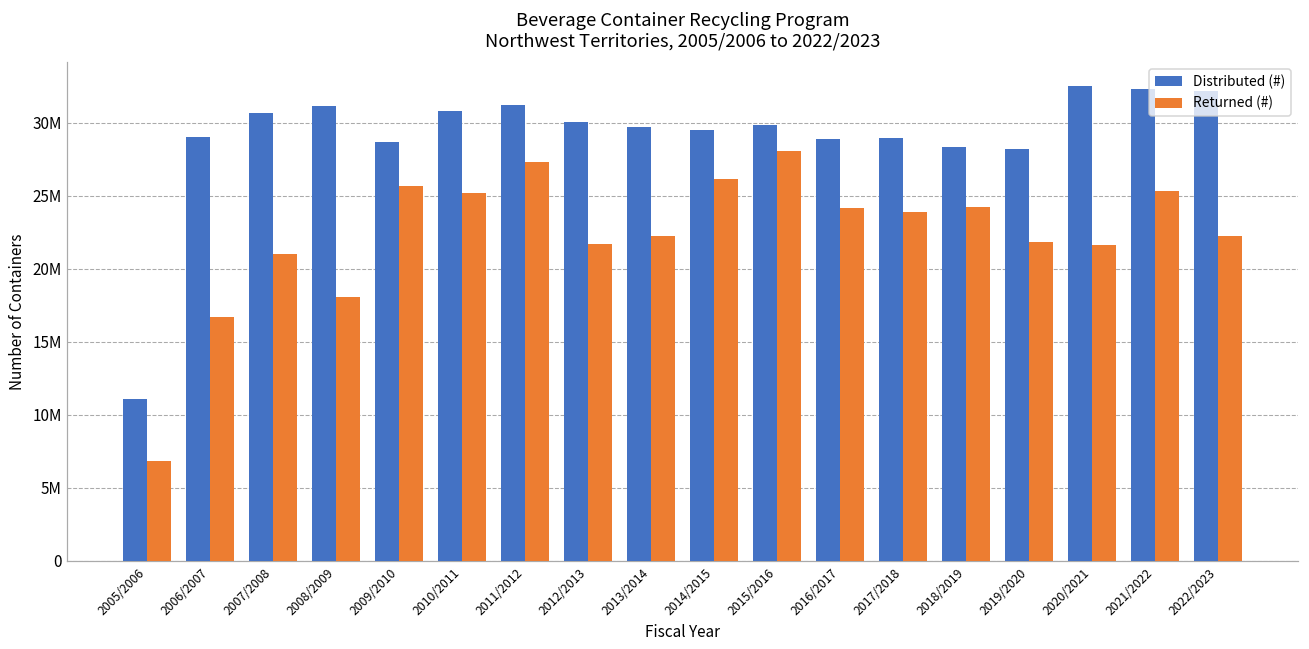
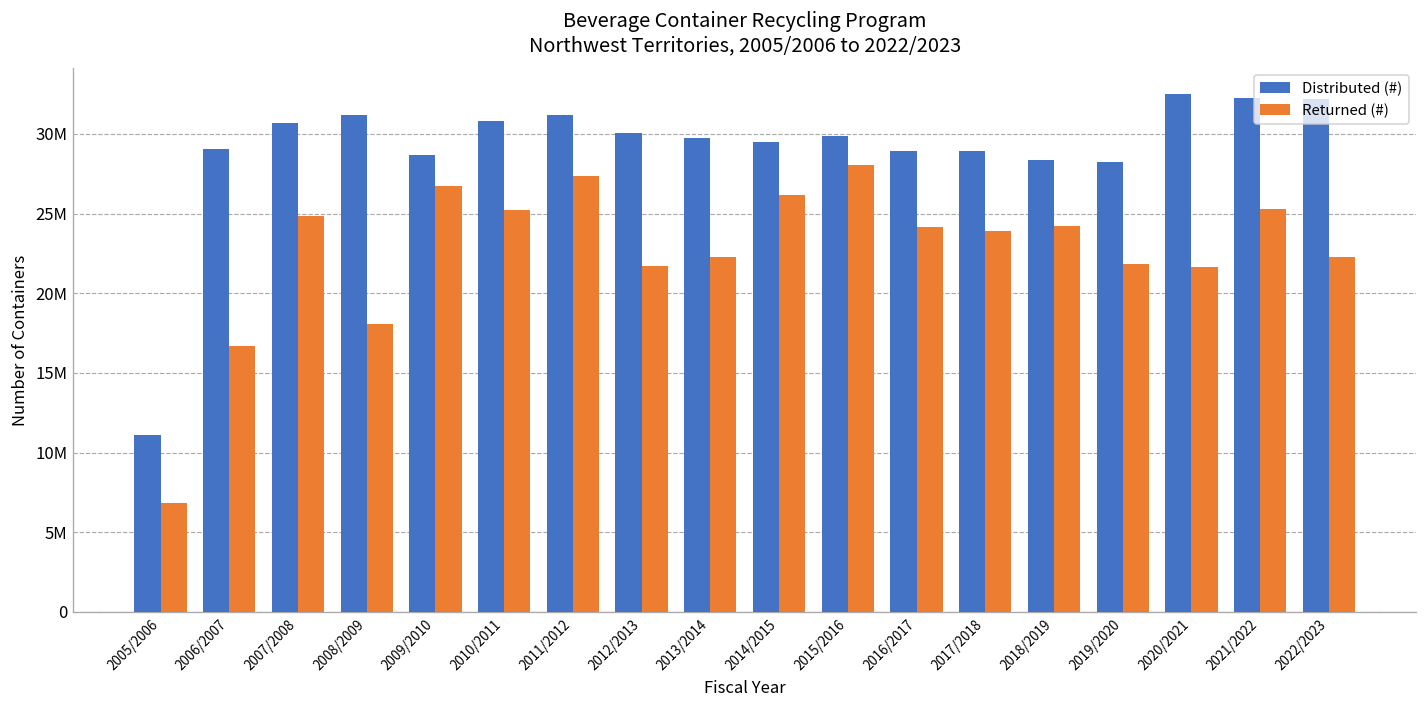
Returned (#), 2007/2008: 21000000 -> 24900000
Returned (#), 2009/2010: 25600000 -> 26800000
